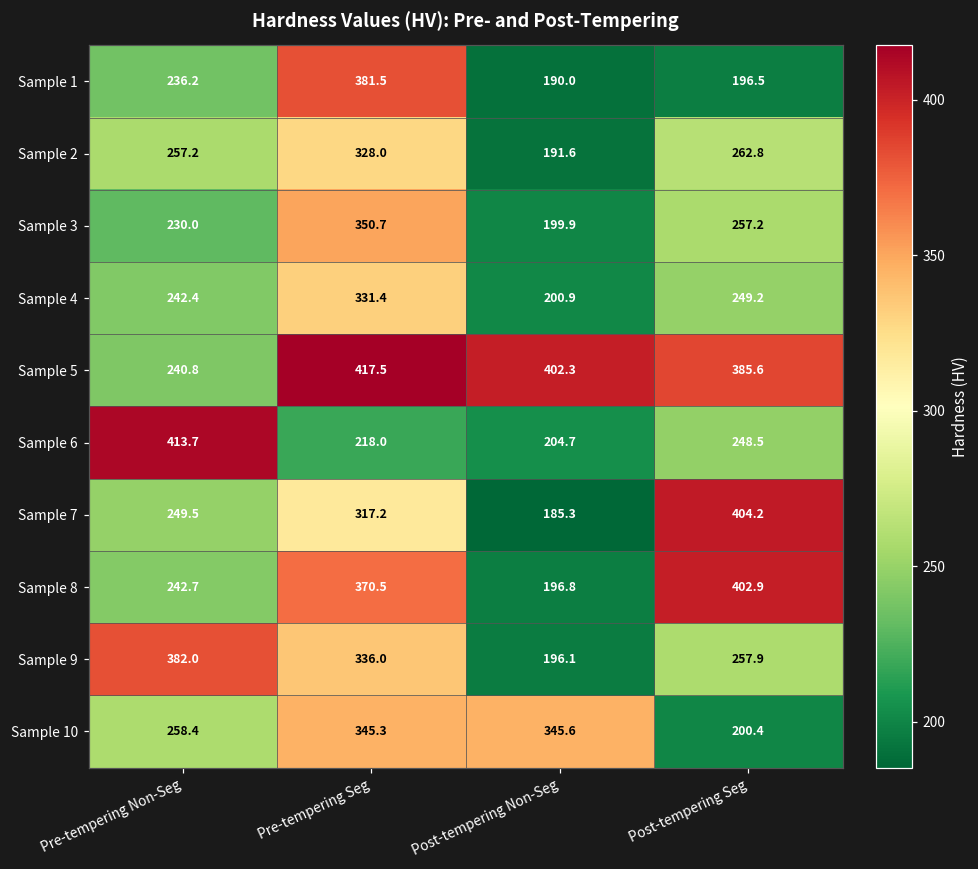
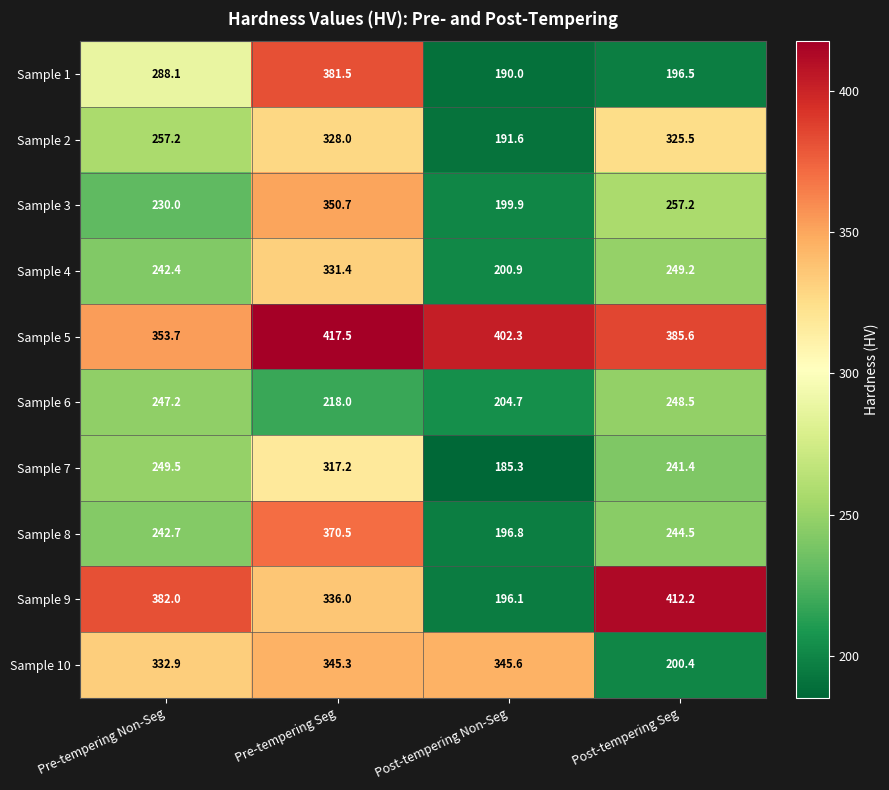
Sample 1, Pre-tempering Non-Seg: 236.2 -> 288.1
Sample 2, Post-tempering Seg: 262.8 -> 325.5
Sample 5, Pre-tempering Non-Seg: 240.8 -> 353.7
Sample 6, Pre-tempering Non-Seg: 413.7 -> 247.2
Sample 7, Post-tempering Seg: 404.2 -> 241.4
Sample 8, Post-tempering Seg: 402.9 -> 244.5
Sample 9, Post-tempering Seg: 257.9 -> 412.2
Sample 10, Pre-tempering Non-Seg: 258.4 -> 332.9
